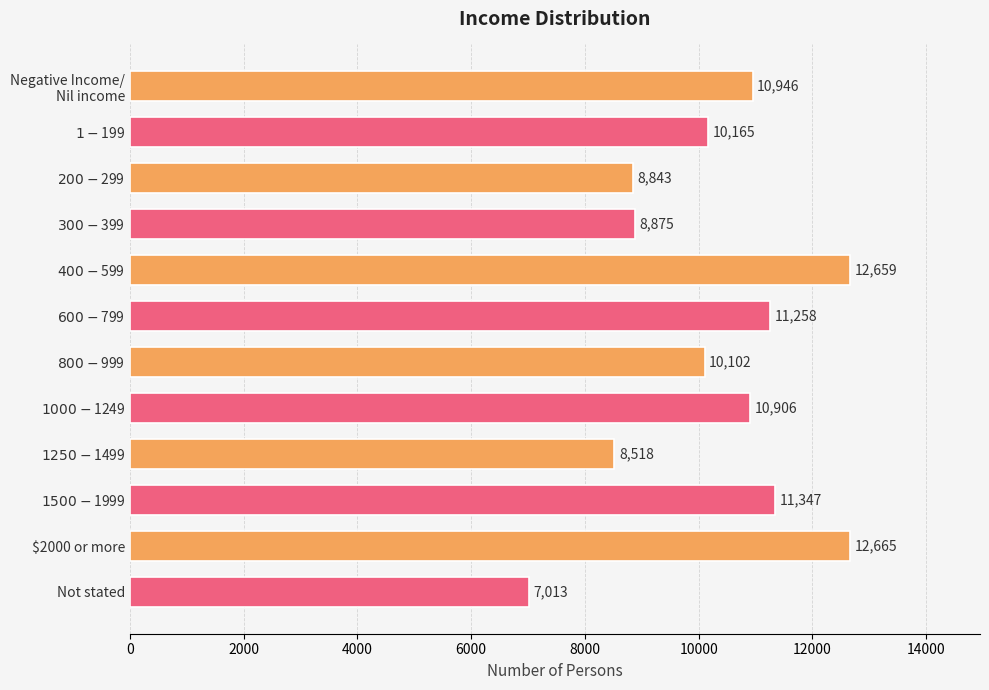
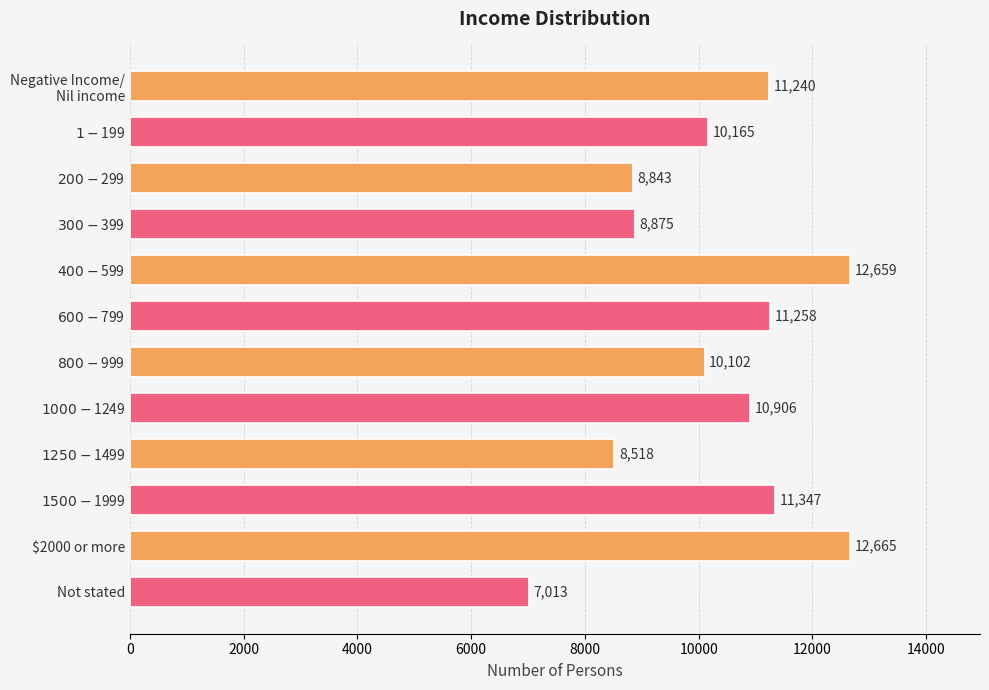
Negative Income/ Nil income: 10,946 -> 11,240
